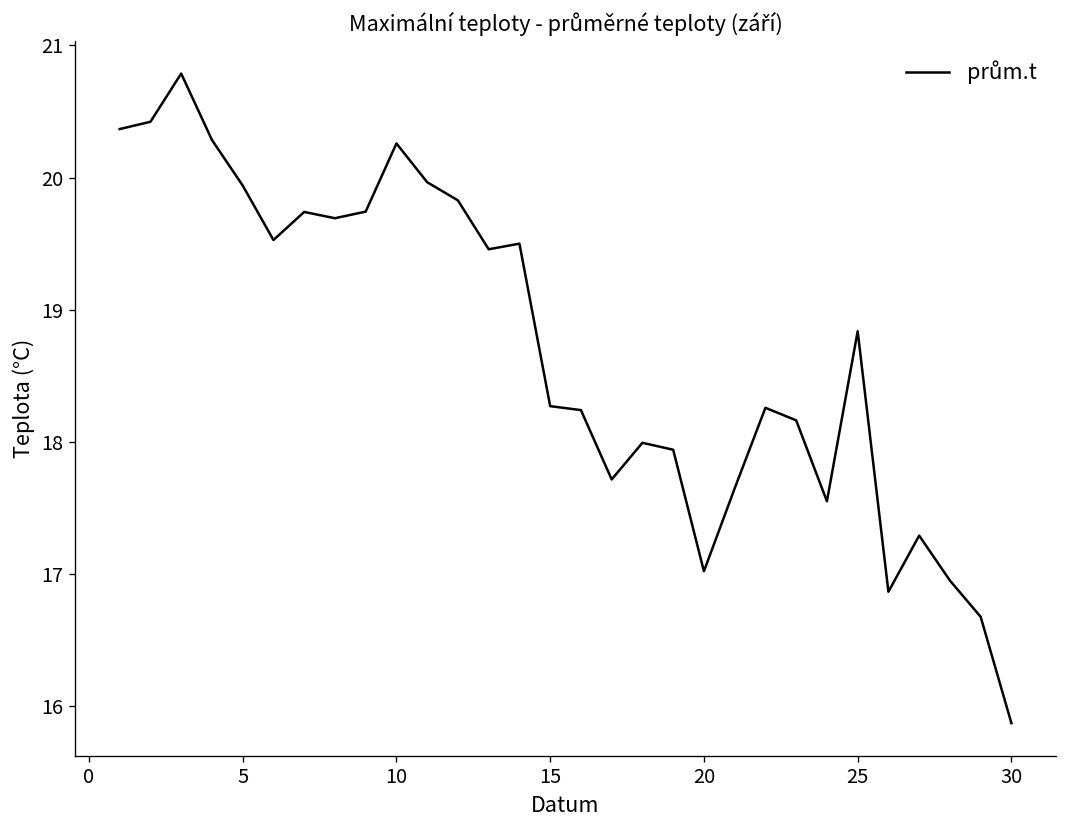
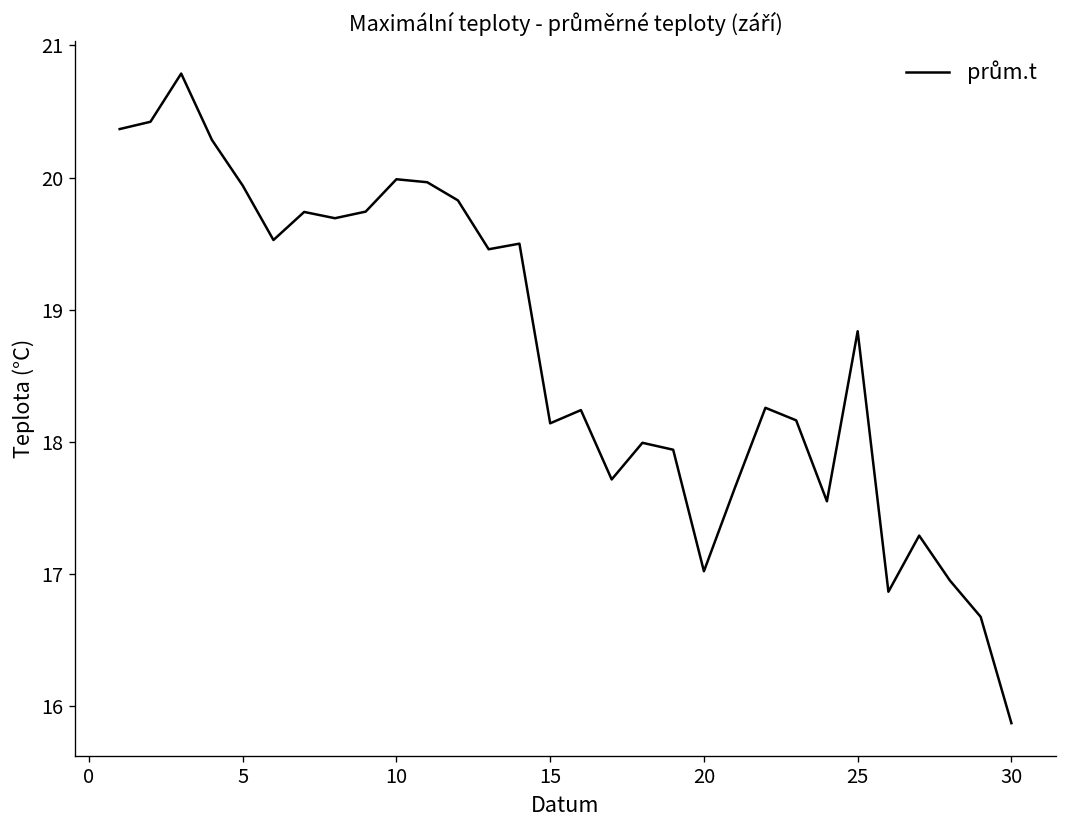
10: 20.26 -> 19.99
15: 18.27 -> 18.14
